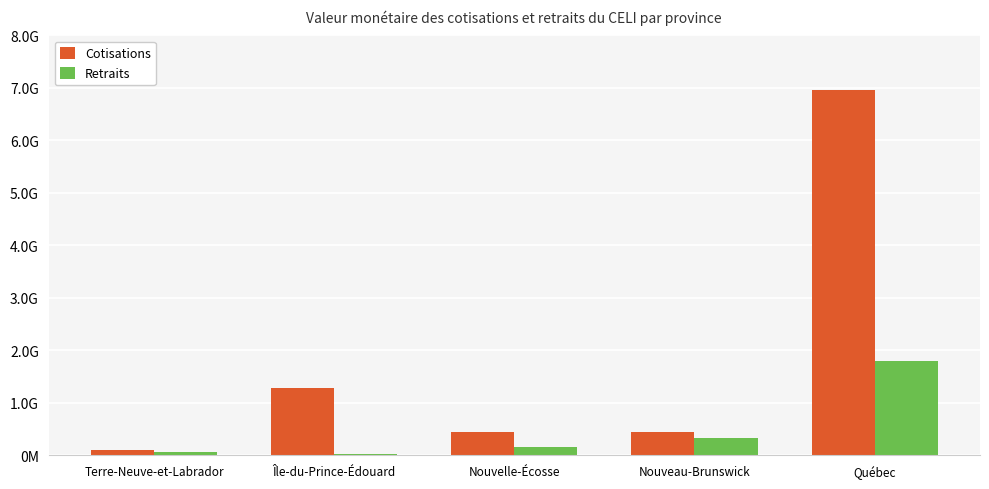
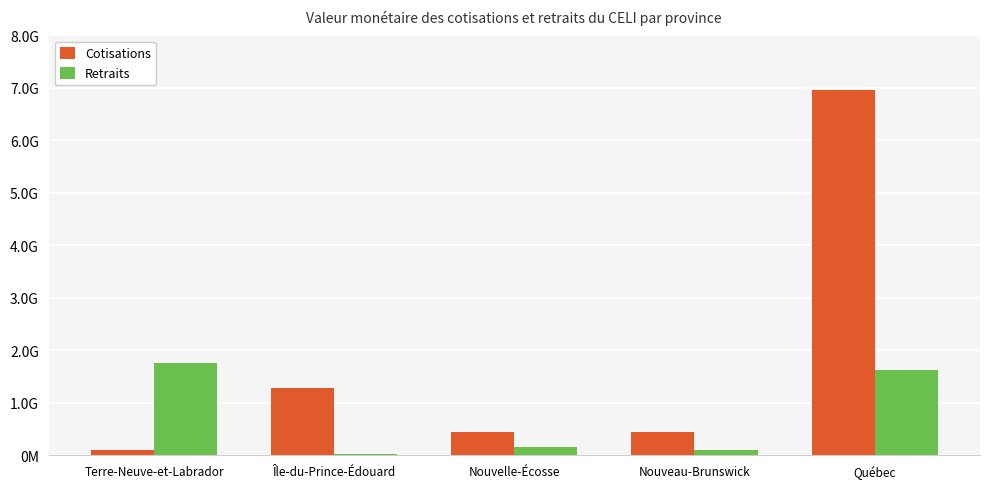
Retraits, Terre-Neuve-et-Labrador: 100000000 -> 1800000000
Retraits, Nouveau-Brunswick: 300000000 -> 100000000
Retraits, Québec: 1800000000 -> 1600000000
